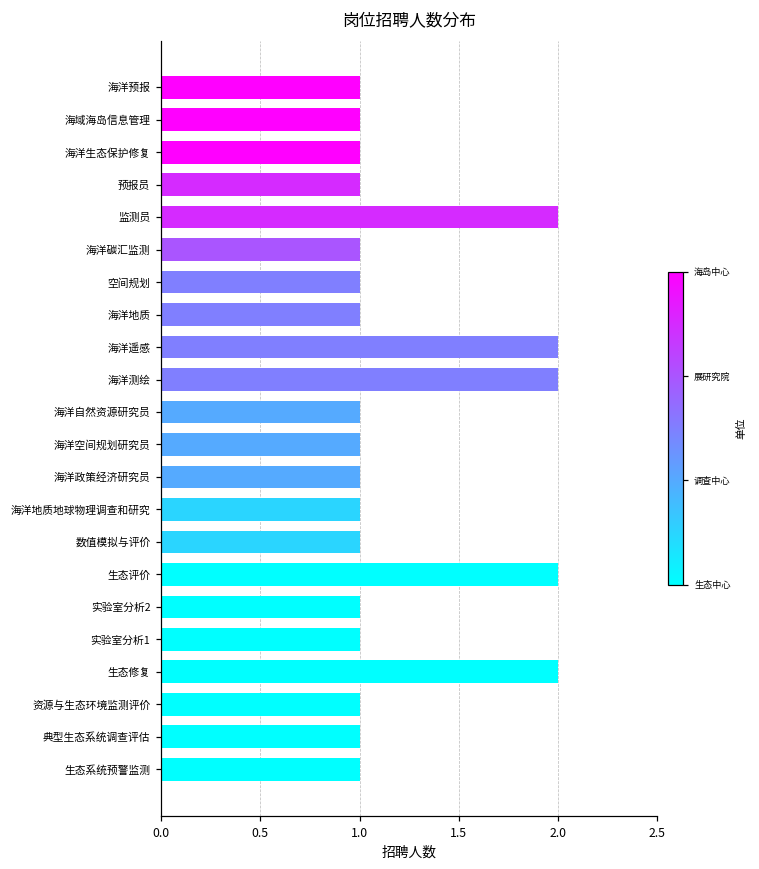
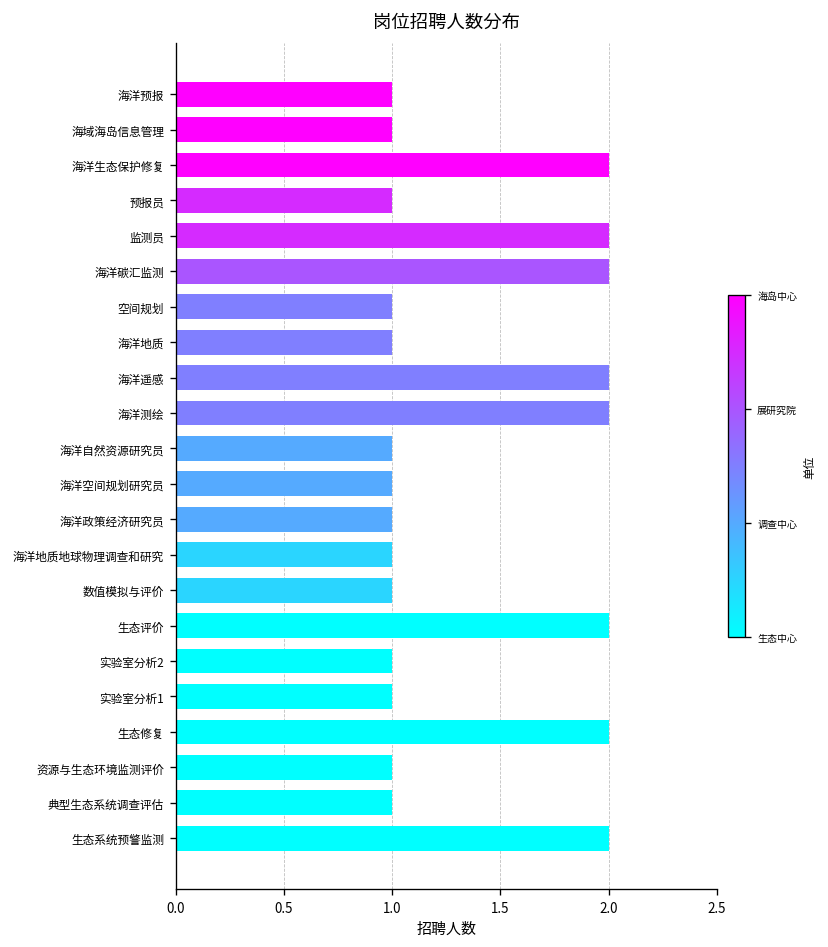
海洋生态保护修复: 1 -> 2
海洋碳汇监测: 1 -> 2
生态系统预警监测: 1 -> 2
